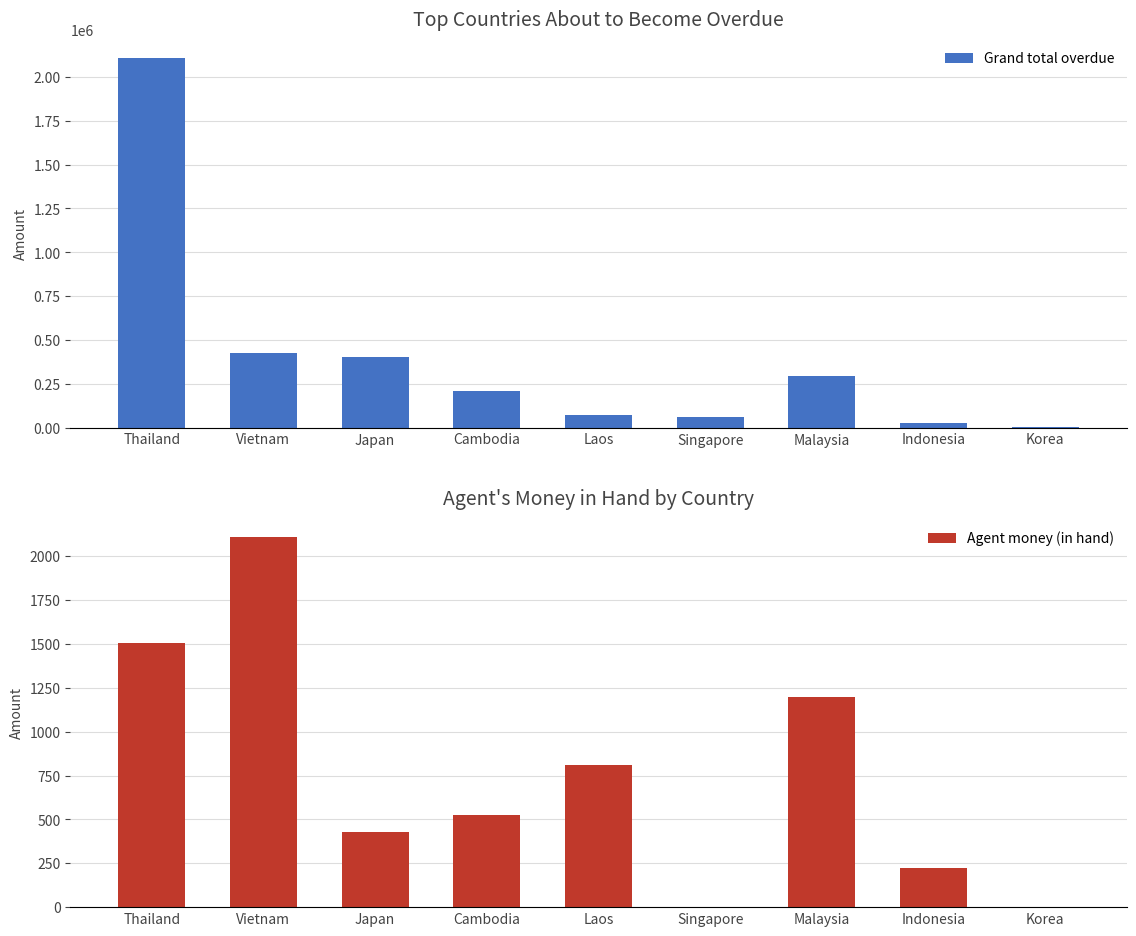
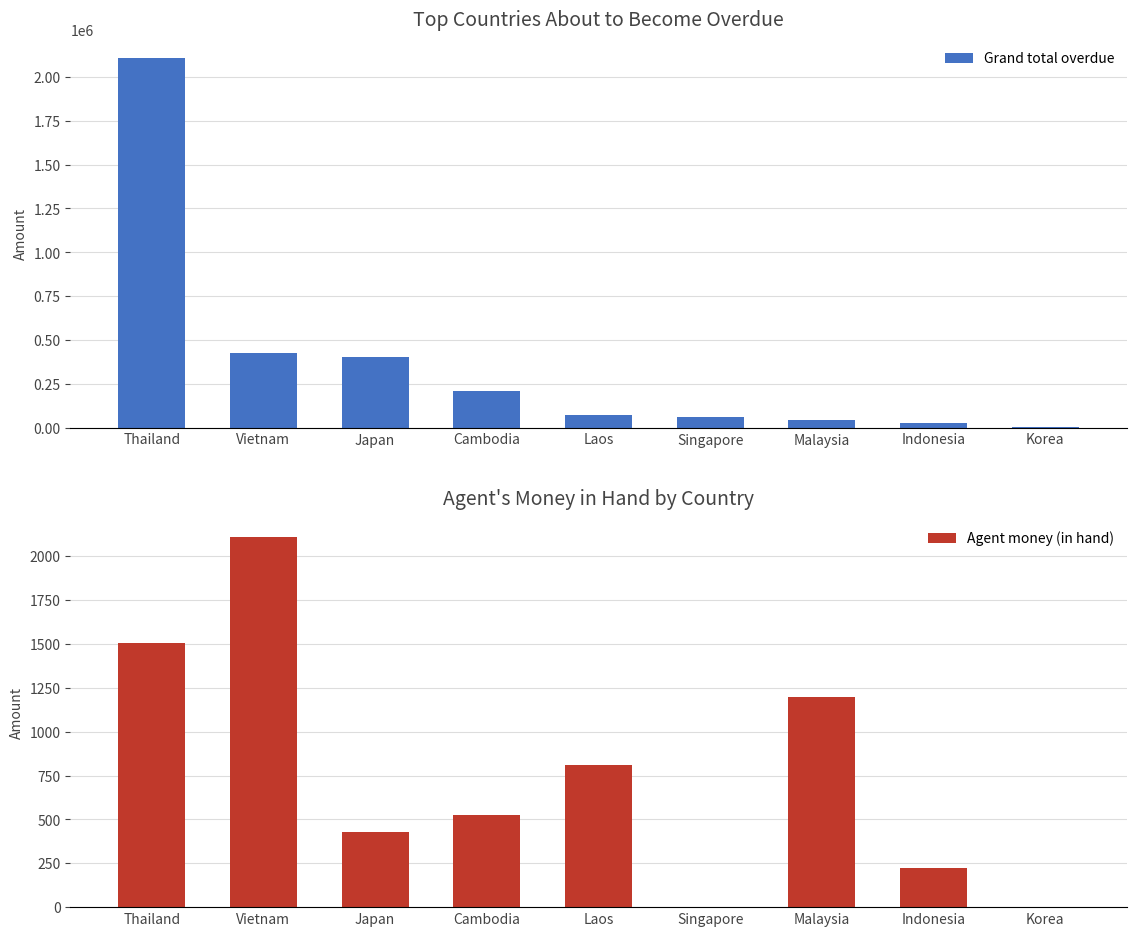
Top Countries About to Become Overdue, Malaysia: 300000 -> 40000
